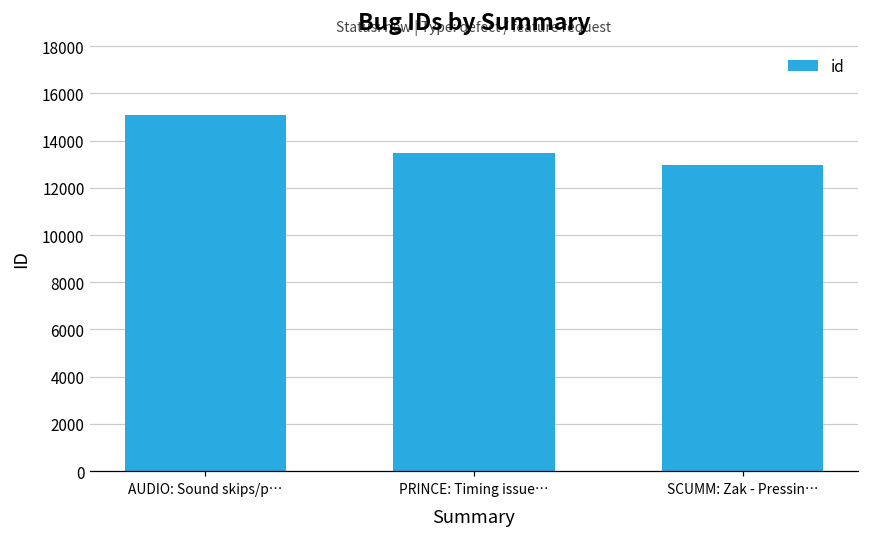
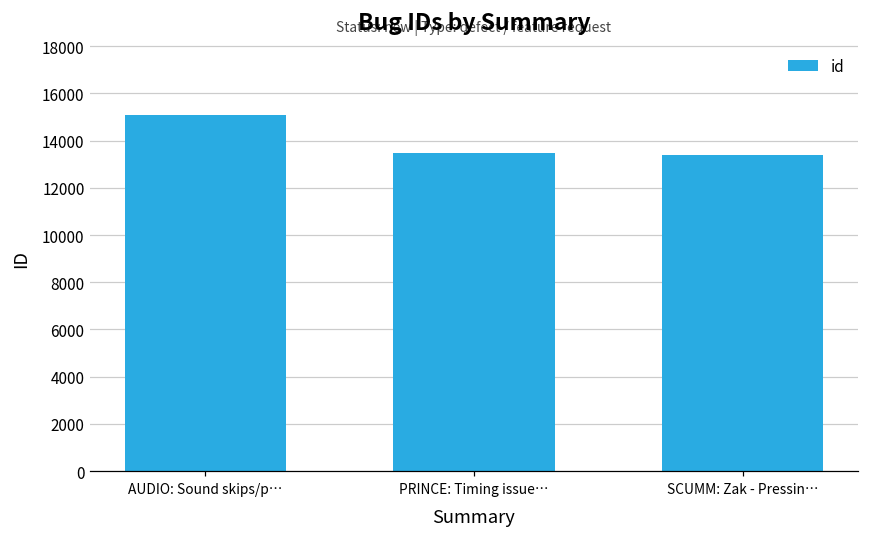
SCUMM: Zak - Pressin…: 13000 -> 13400
